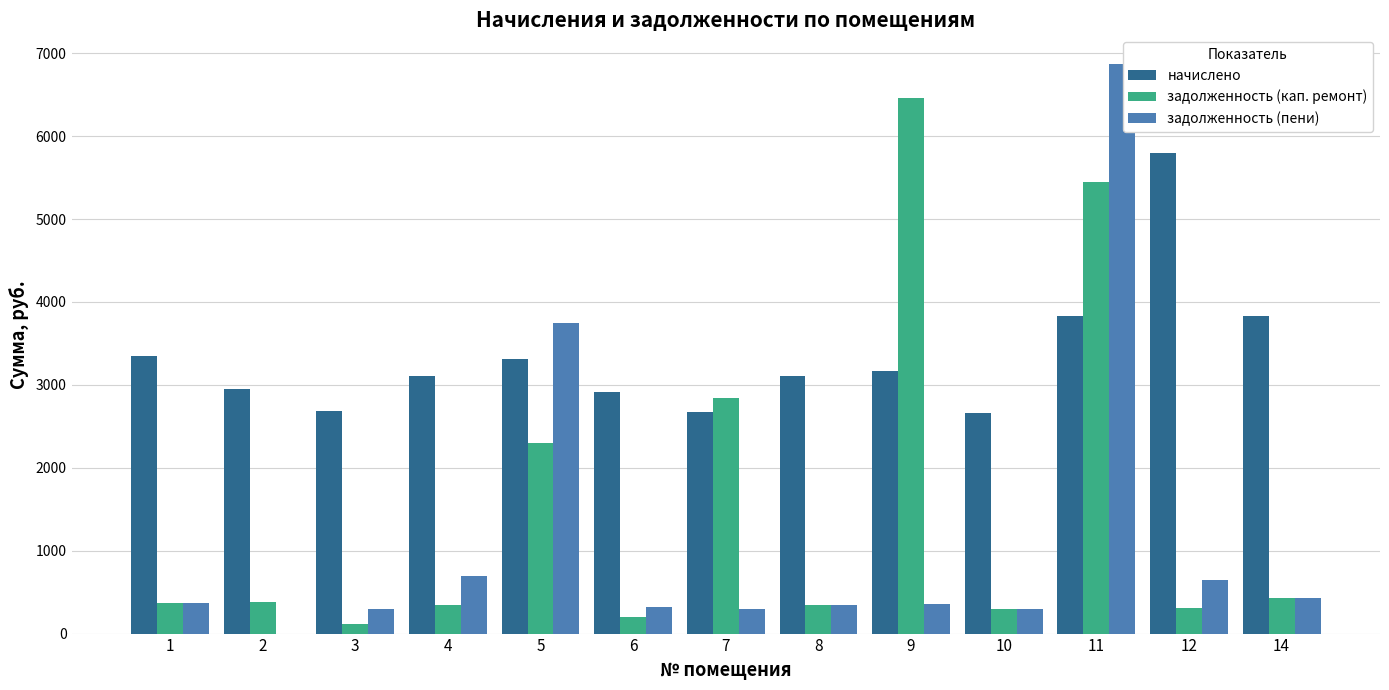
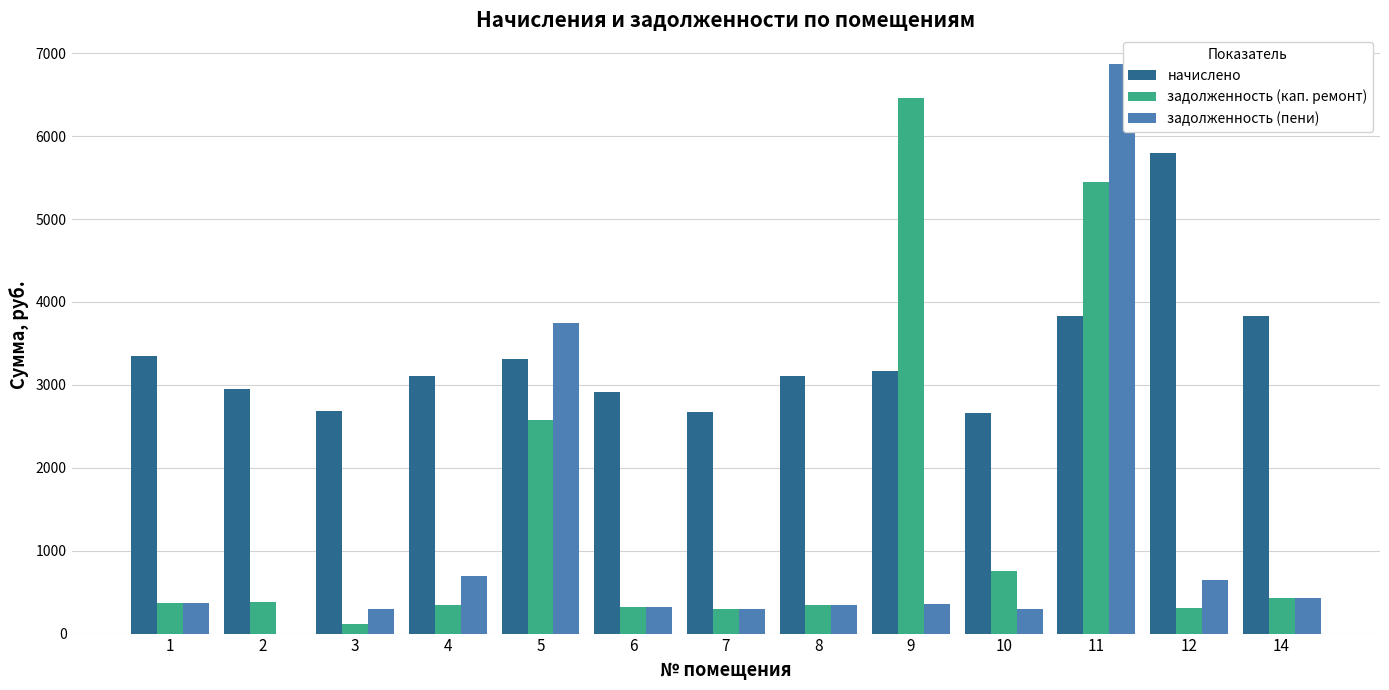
задолженность (кап. ремонт), 5: 2300 -> 2600
задолженность (кап. ремонт), 6: 200 -> 300
задолженность (кап. ремонт), 7: 2800 -> 300
задолженность (кап. ремонт), 10: 300 -> 800
